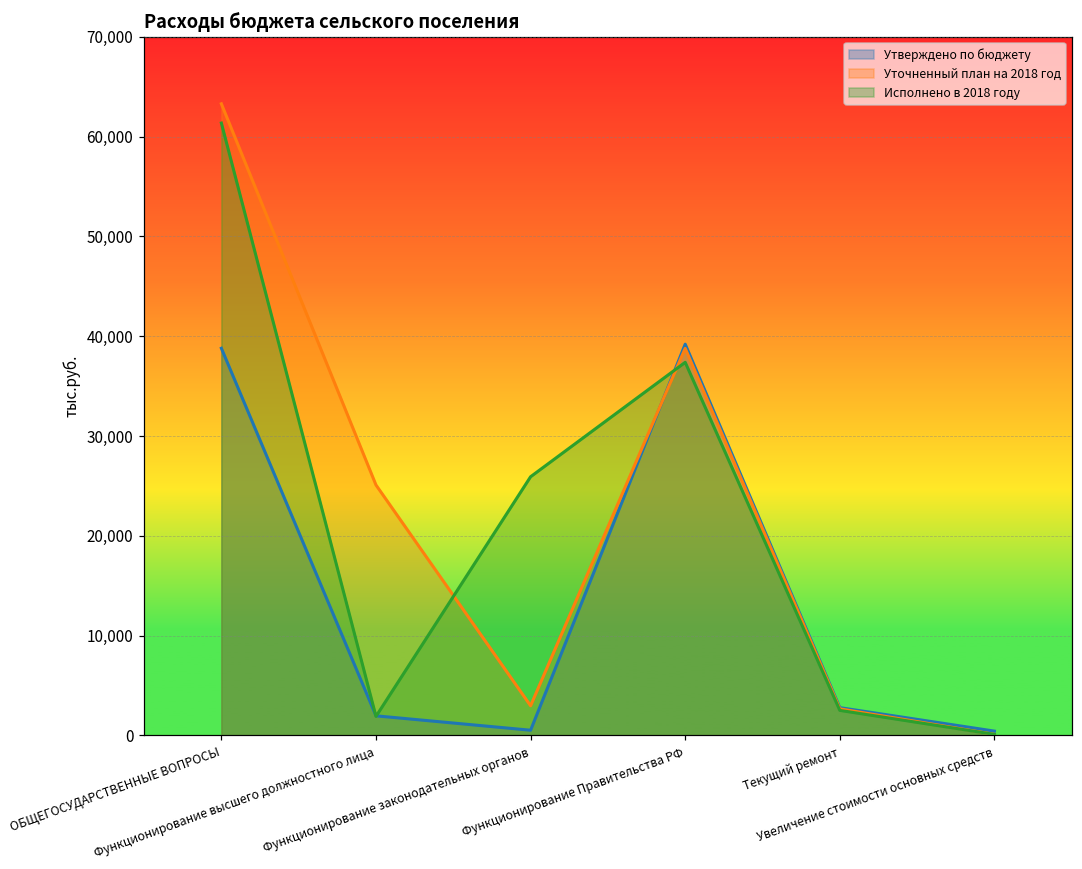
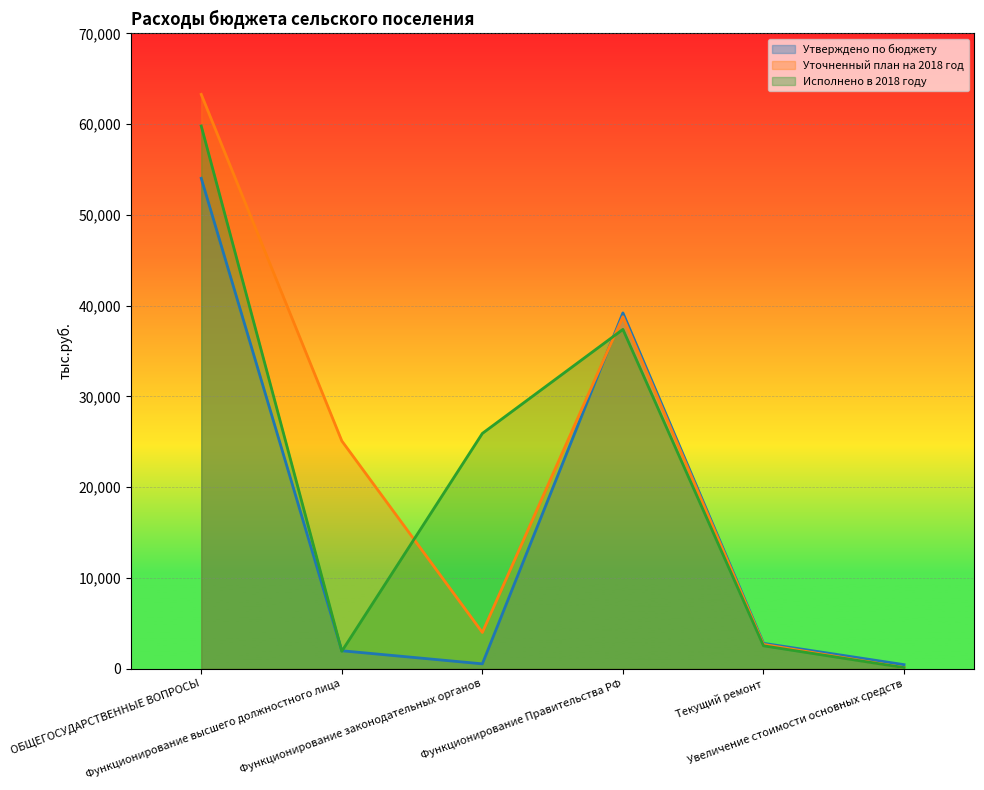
Утверждено по бюджету, ОБЩЕГОСУДАРСТВЕННЫЕ ВОПРОСЫ: 39,000 -> 54,000
Исполнено в 2018 году, ОБЩЕГОСУДАРСТВЕННЫЕ ВОПРОСЫ: 61,000 -> 60,000
Уточненный план на 2018 год, Функционирование законодательных органов: 3,000 -> 4,000
